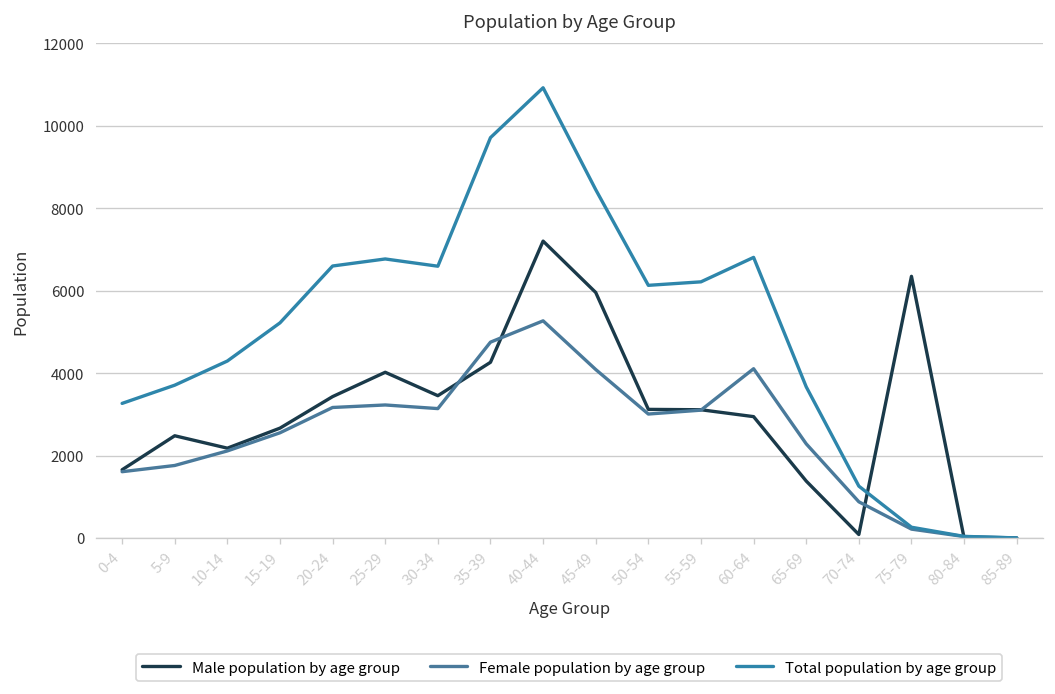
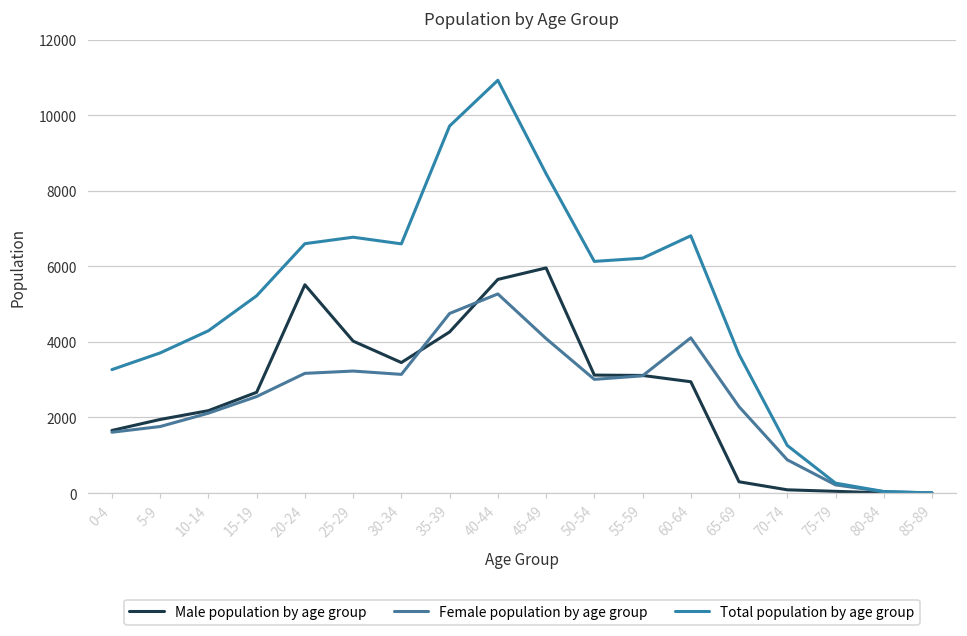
Male population by age group, 5-9: 2500 -> 1900
Male population by age group, 20-24: 3400 -> 5500
Male population by age group, 40-44: 7200 -> 5700
Male population by age group, 65-69: 1400 -> 300
Male population by age group, 75-79: 6400 -> 0
